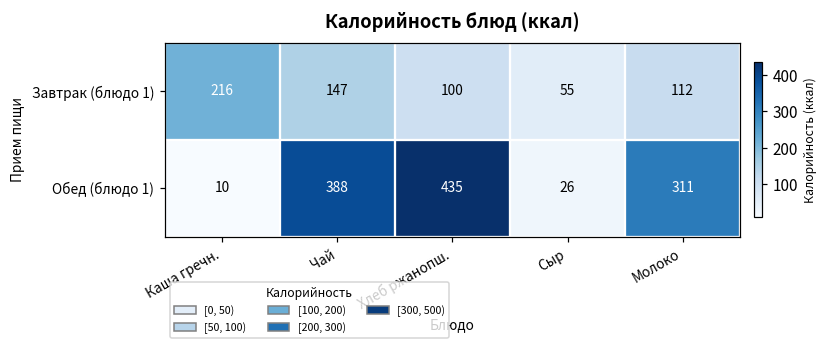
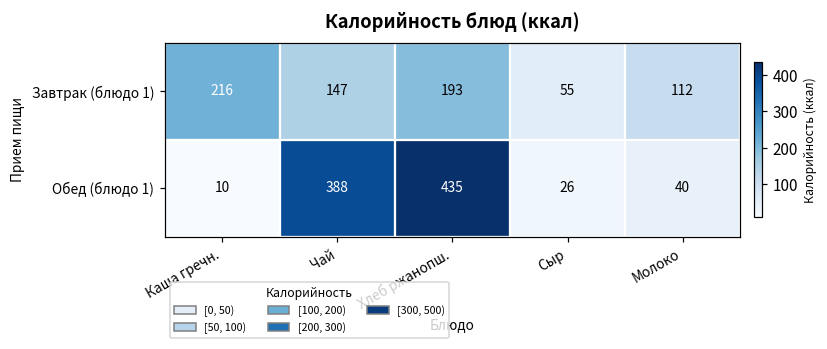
Завтрак (блюдо 1), Хлеб ржанопш.: 100 -> 193
Обед (блюдо 1), Молоко: 311 -> 40
